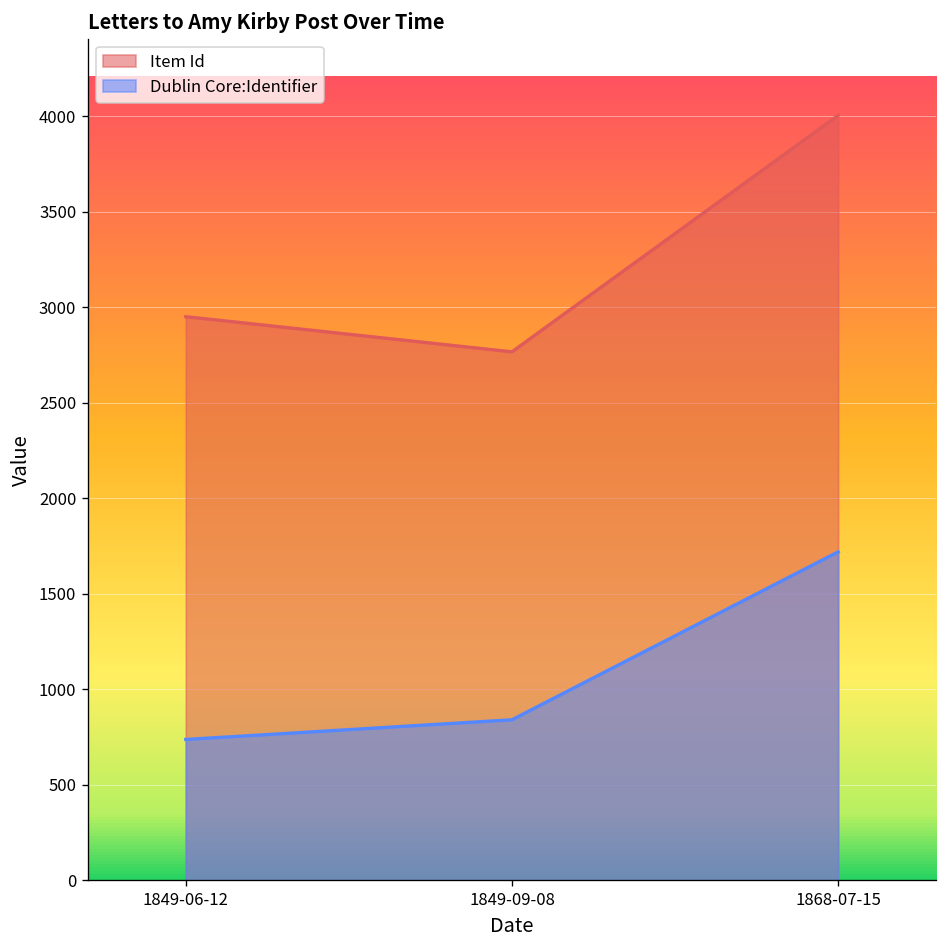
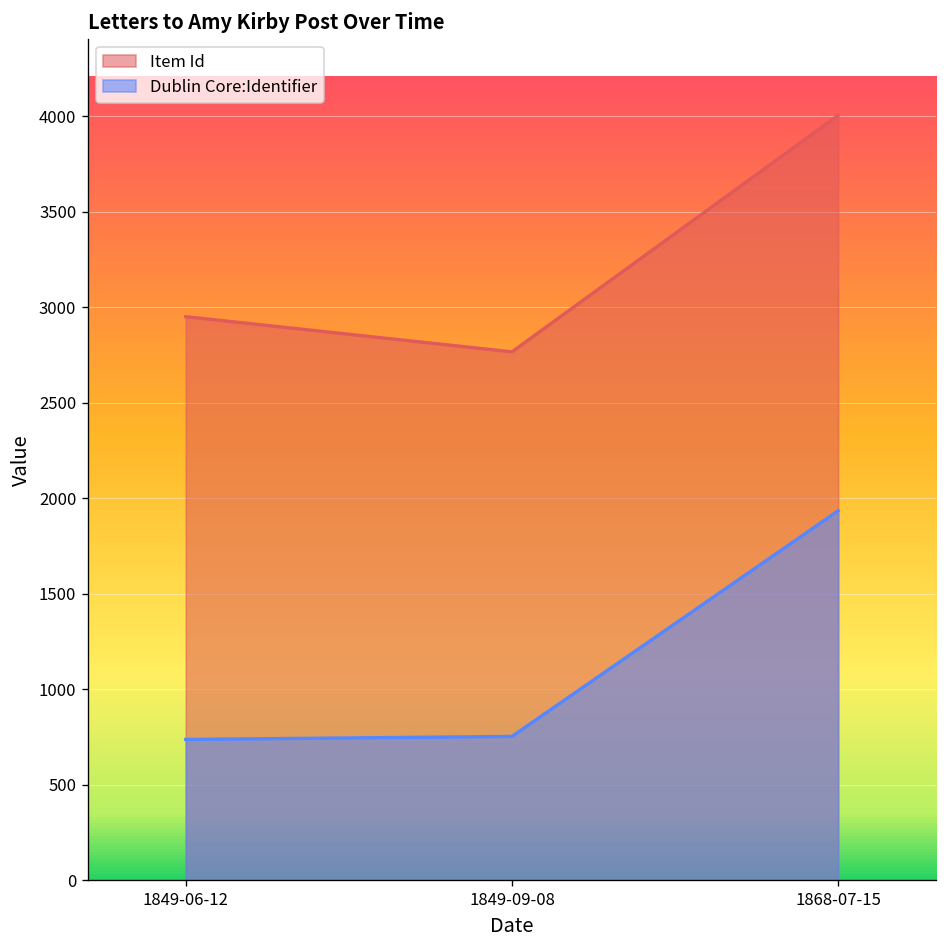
Dublin Core:Identifier, 1849-09-08: 840 -> 750
Dublin Core:Identifier, 1868-07-15: 1720 -> 1940
